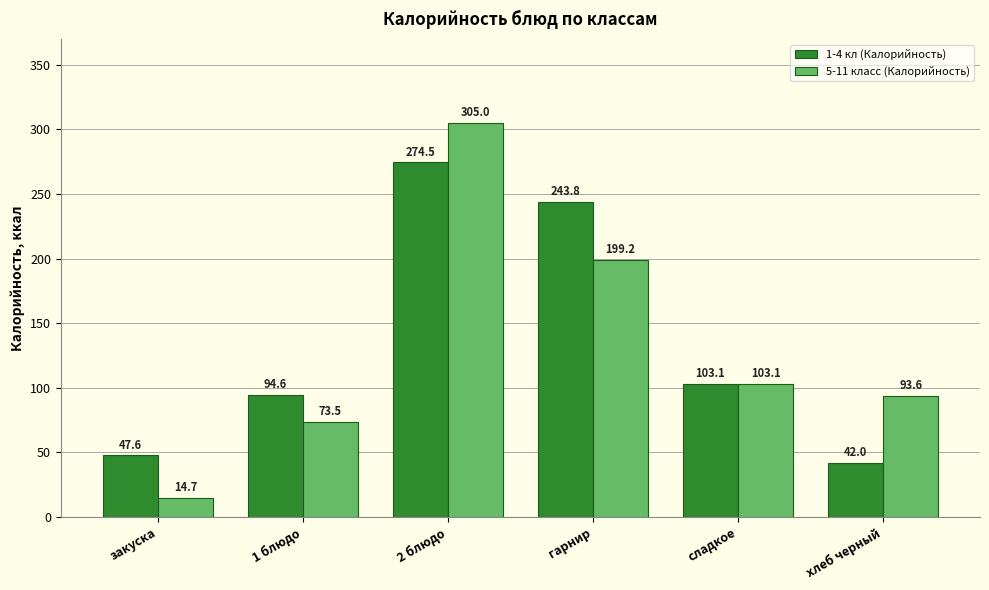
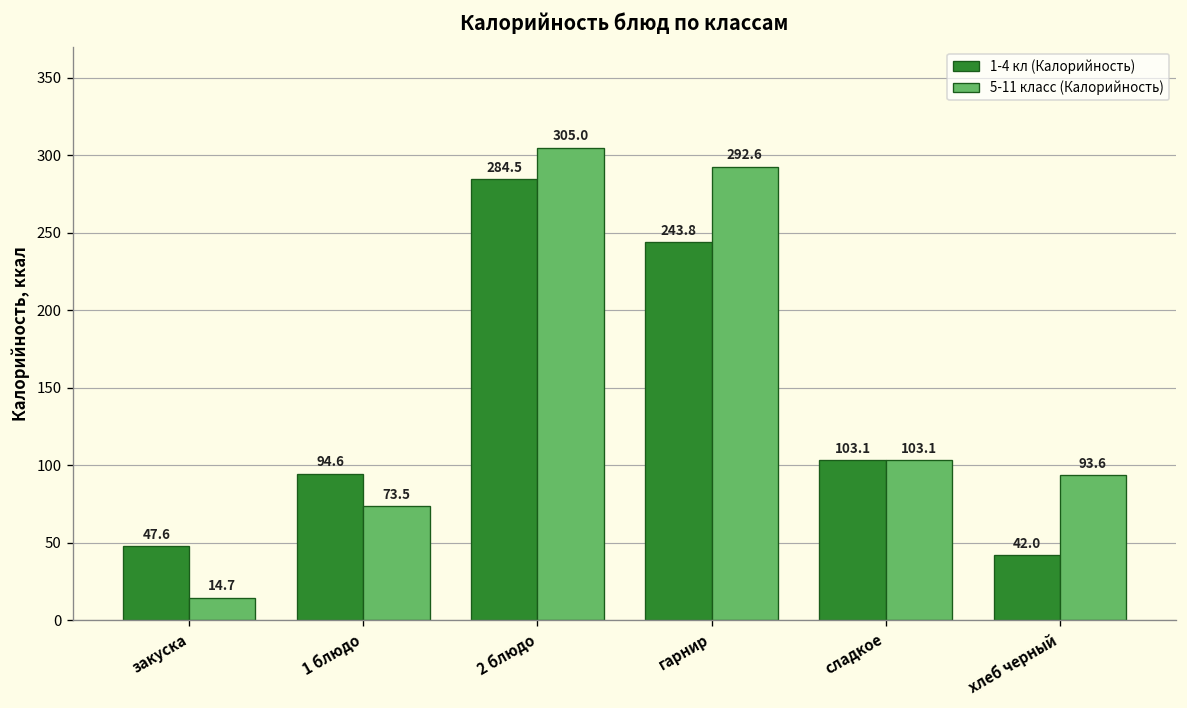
1-4 кл (Калорийность), 2 блюдо: 274.5 -> 284.5
5-11 класс (Калорийность), гарнир: 199.2 -> 292.6
